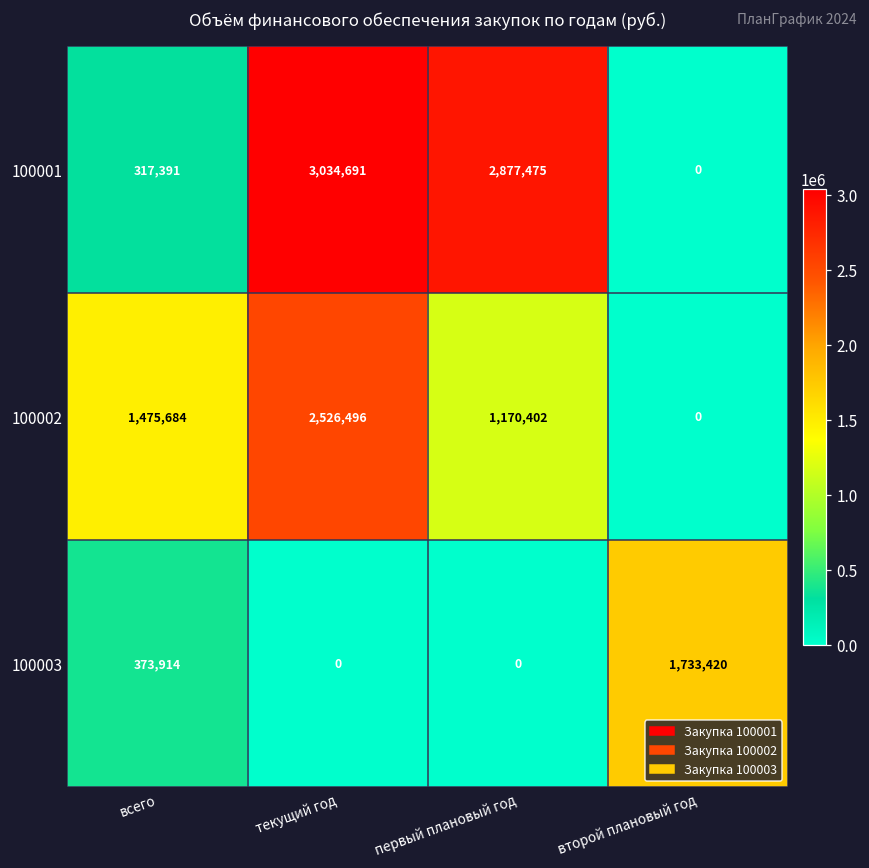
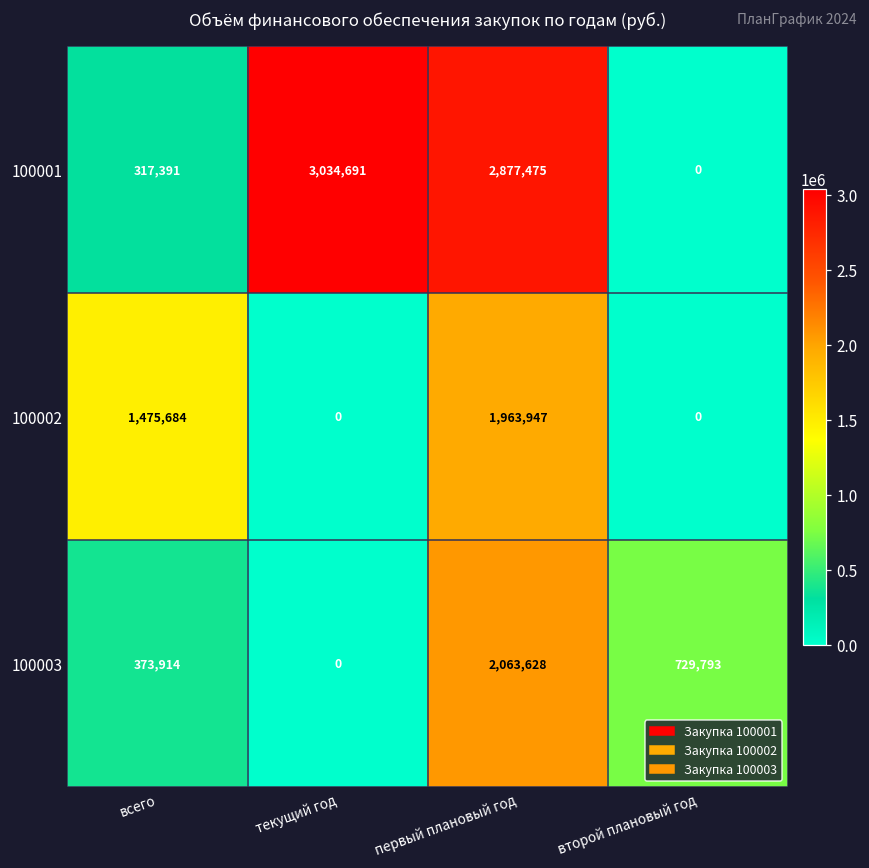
100002, текущий год: 2,526,496 -> 0
100002, первый плановый год: 1,170,402 -> 1,963,947
100003, первый плановый год: 0 -> 2,063,628
100003, второй плановый год: 1,733,420 -> 729,793
